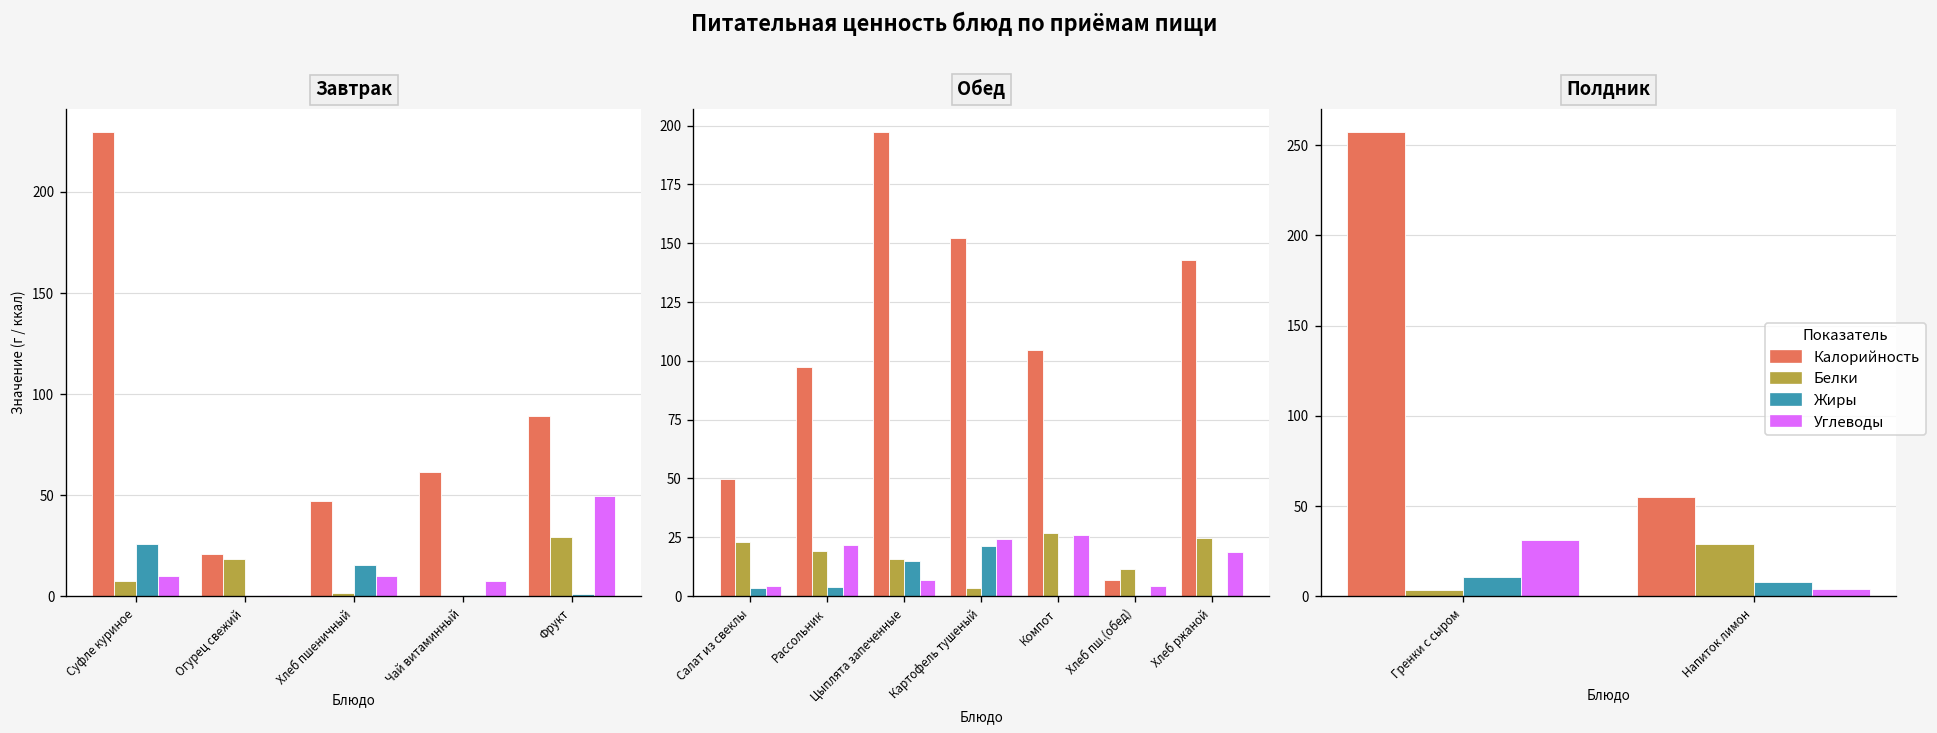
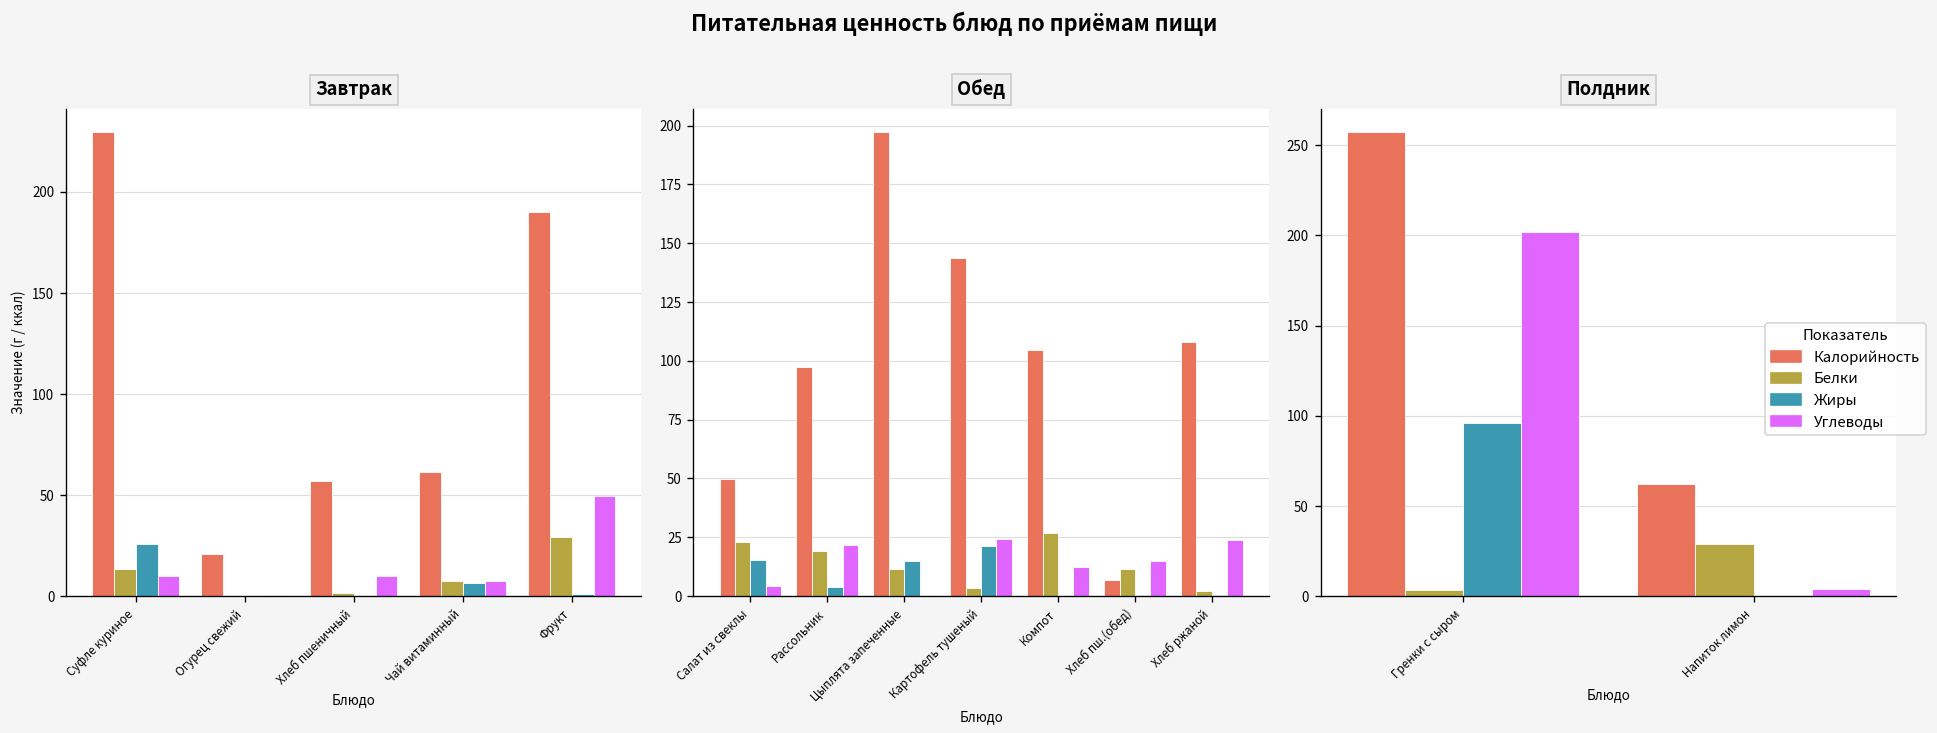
Завтрак, Белки, Суфле куриное: 8 -> 13
Завтрак, Белки, Огурец свежий: 18 -> 0
Завтрак, Калорийность, Хлеб пшеничный: 47 -> 57
Завтрак, Жиры, Хлеб пшеничный: 15 -> 0
Завтрак, Белки, Чай витаминный: 0 -> 8
Завтрак, Жиры, Чай витаминный: 0 -> 7
Завтрак, Калорийность, Фрукт: 89 -> 190
Обед, Жиры, Салат из свеклы: 3 -> 15
Обед, Белки, Цыплята запеченные: 16 -> 11
Обед, Углеводы, Цыплята запеченные: 7 -> 0
Обед, Калорийность, Картофель тушеный: 152 -> 144
Обед, Углеводы, Компот: 26 -> 13
Обед, Углеводы, Хлеб пш.(обед): 4 -> 15
Обед, Калорийность, Хлеб ржаной: 143 -> 108
Обед, Белки, Хлеб ржаной: 25 -> 2
Обед, Углеводы, Хлеб ржаной: 19 -> 24
Полдник, Жиры, Гренки с сыром: 11 -> 96
Полдник, Углеводы, Гренки с сыром: 31 -> 202
Полдник, Калорийность, Напиток лимон: 55 -> 62
Полдник, Жиры, Напиток лимон: 8 -> 0
